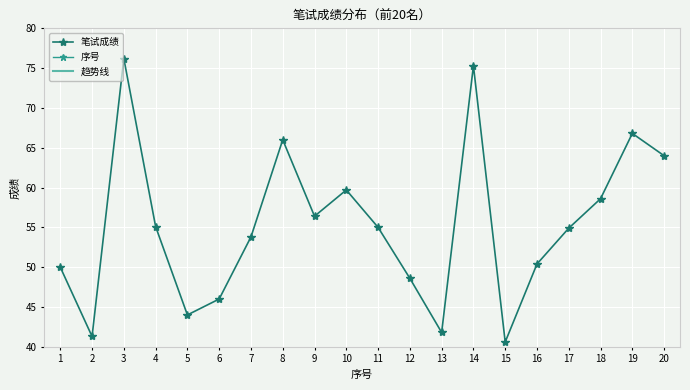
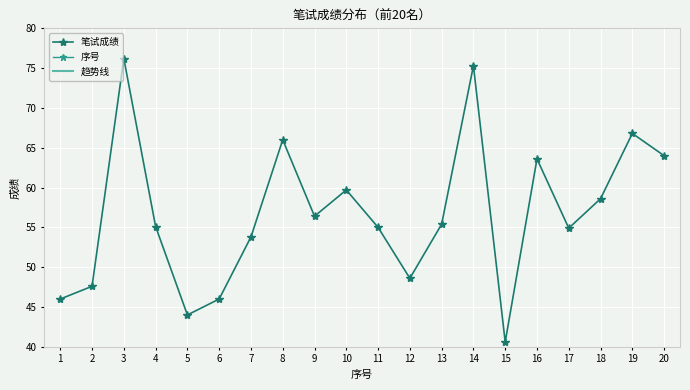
笔试成绩, 1: 50 -> 46
笔试成绩, 2: 41 -> 48
笔试成绩, 13: 42 -> 55
笔试成绩, 16: 50 -> 64
